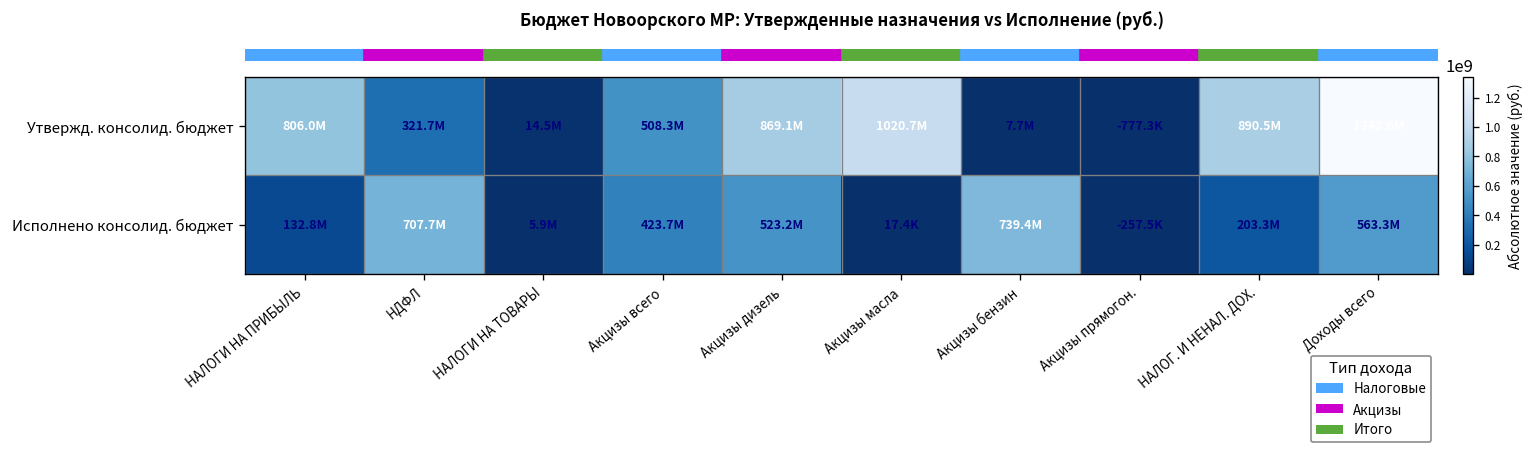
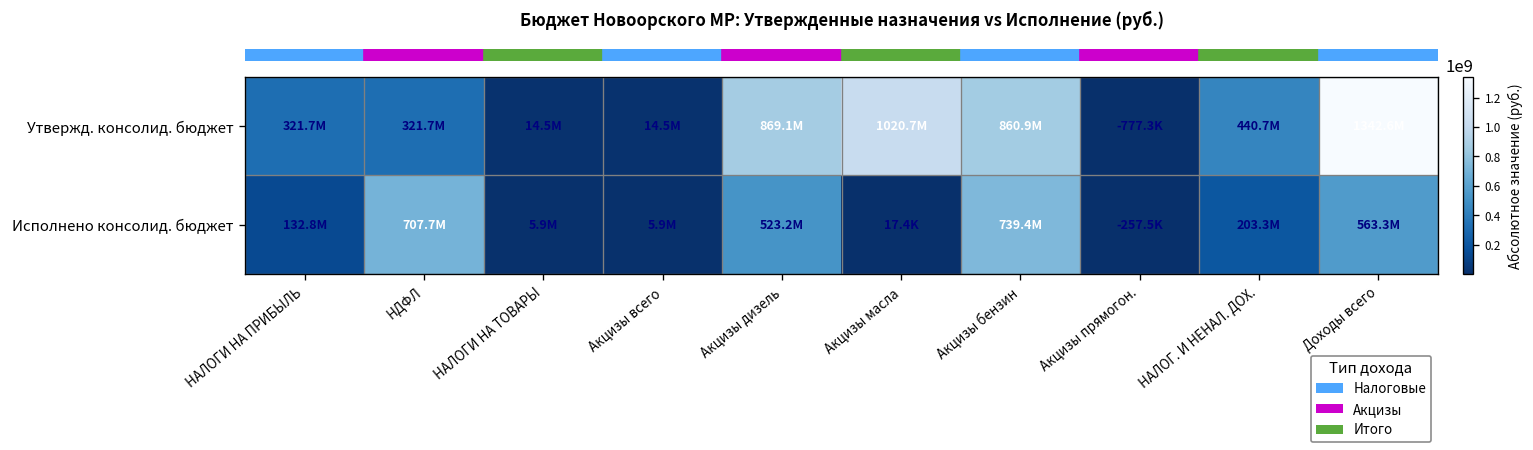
Утвержд. консолид. бюджет, НАЛОГИ НА ПРИБЫЛЬ: 806.0M -> 321.7M
Утвержд. консолид. бюджет, Акцизы всего: 508.3M -> 14.5M
Утвержд. консолид. бюджет, Акцизы бензин: 7.7M -> 860.9M
Утвержд. консолид. бюджет, НАЛОГ. И НЕНАЛ. ДОХ.: 890.5M -> 440.7M
Исполнено консолид. бюджет, Акцизы всего: 423.7M -> 5.9M
